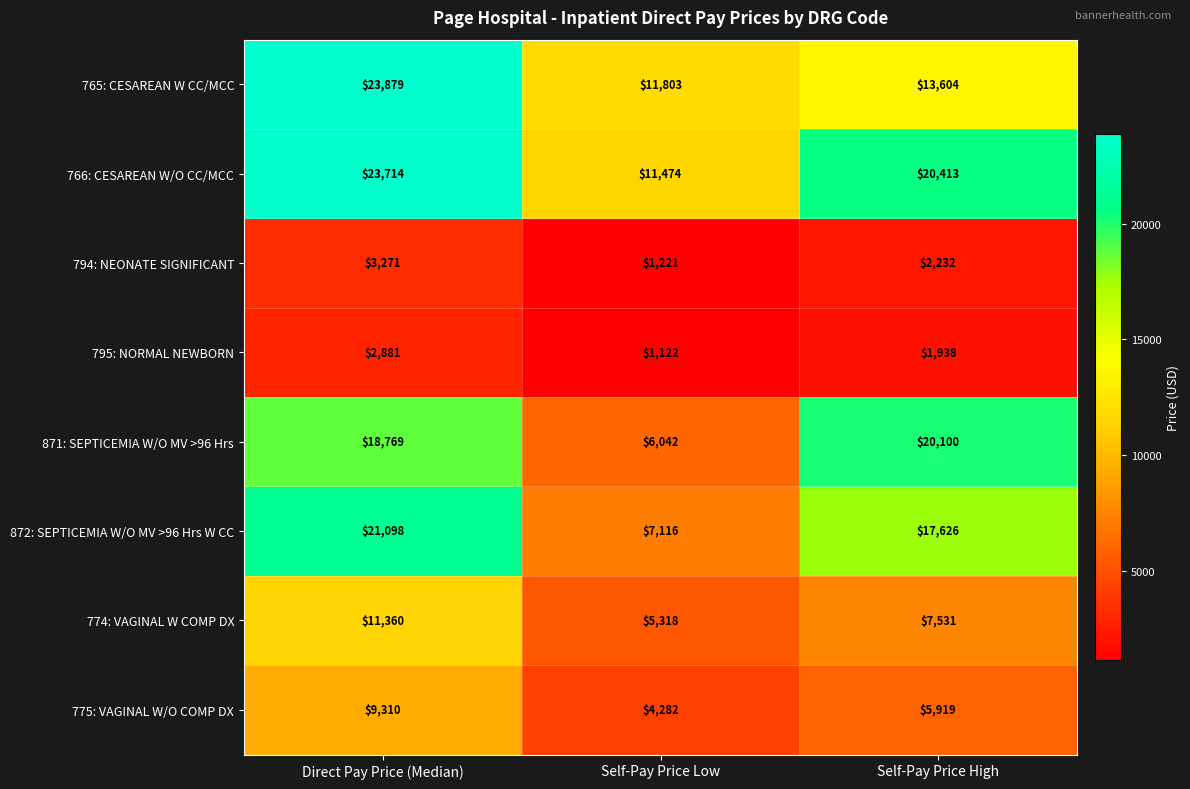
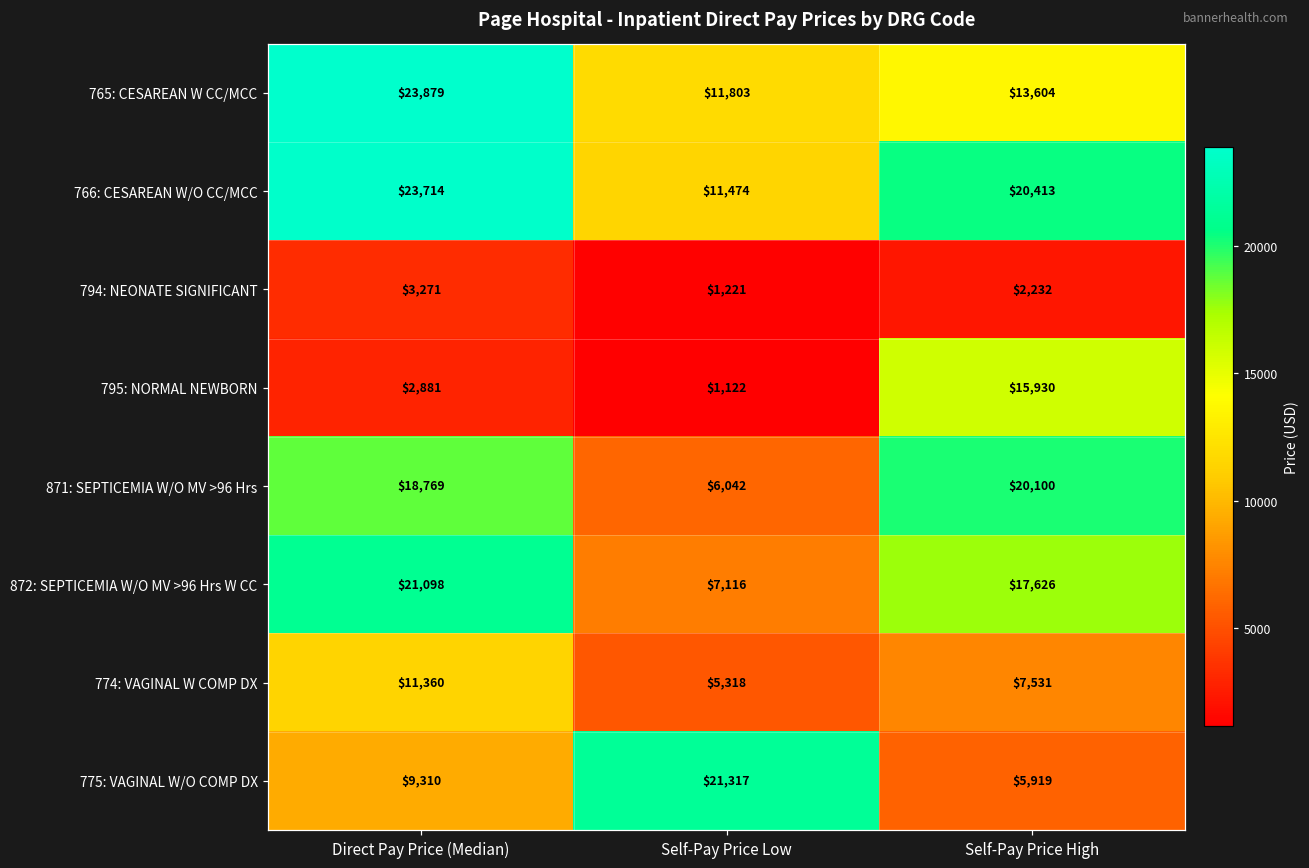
795: NORMAL NEWBORN, Self-Pay Price High: $1,938 -> $15,930
775: VAGINAL W/O COMP DX, Self-Pay Price Low: $4,282 -> $21,317
